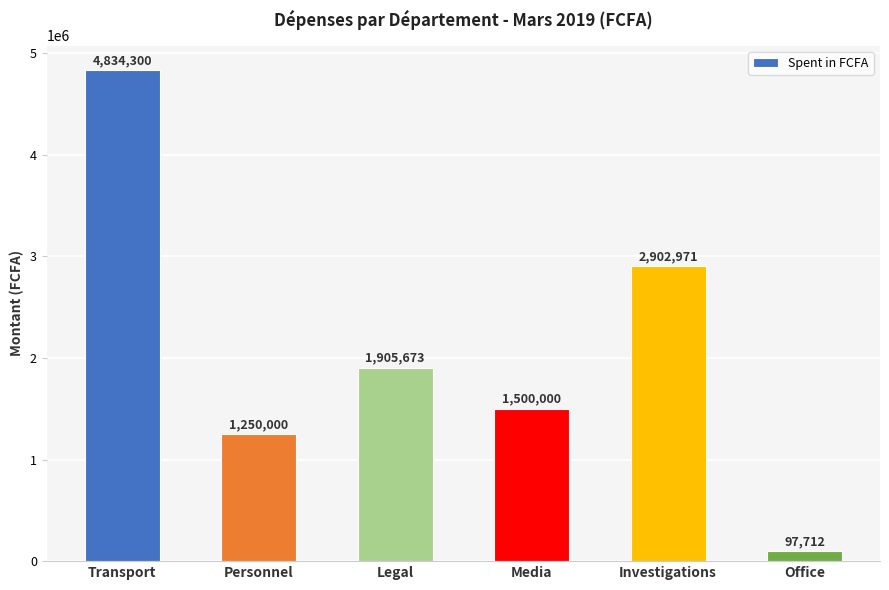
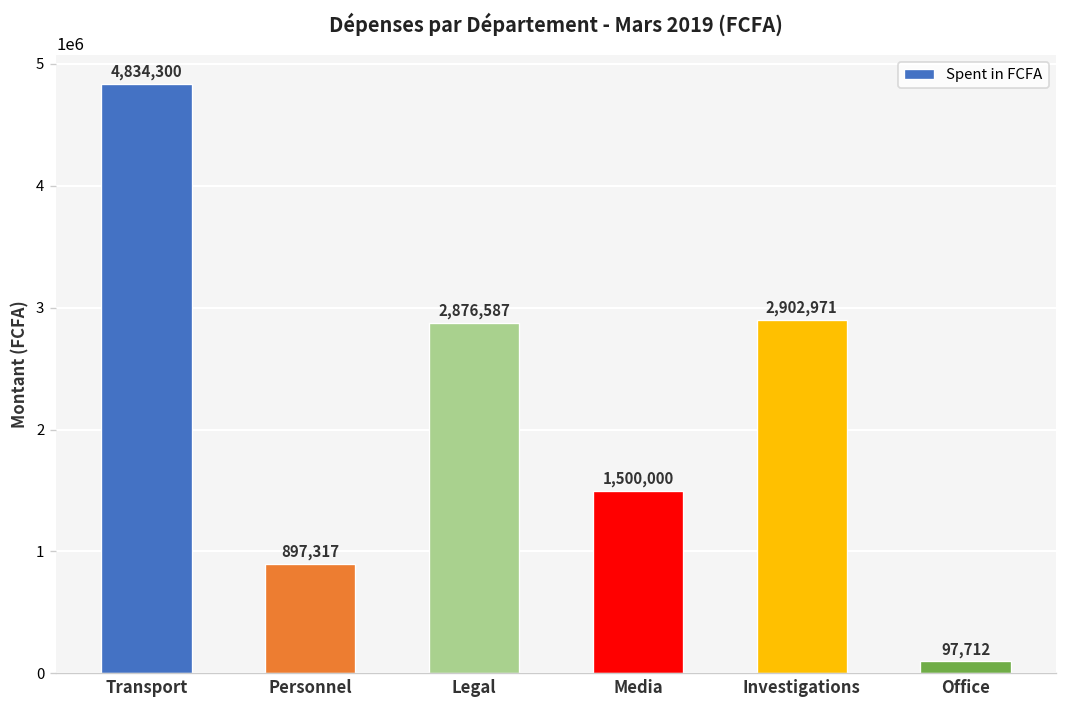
Personnel: 1,250,000 -> 897,317
Legal: 1,905,673 -> 2,876,587
